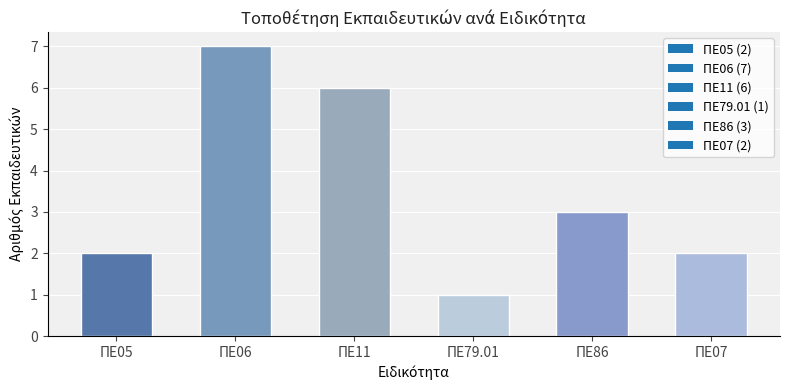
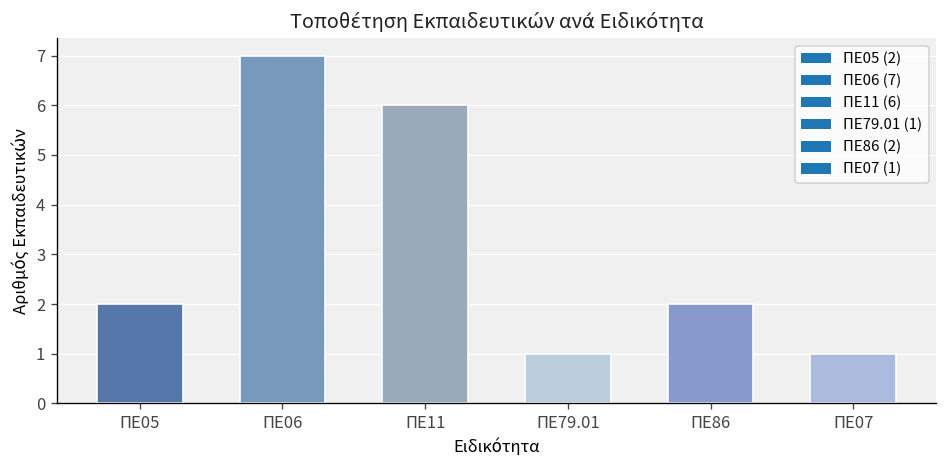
ΠΕ86: 3 -> 2
ΠΕ07: 2 -> 1
